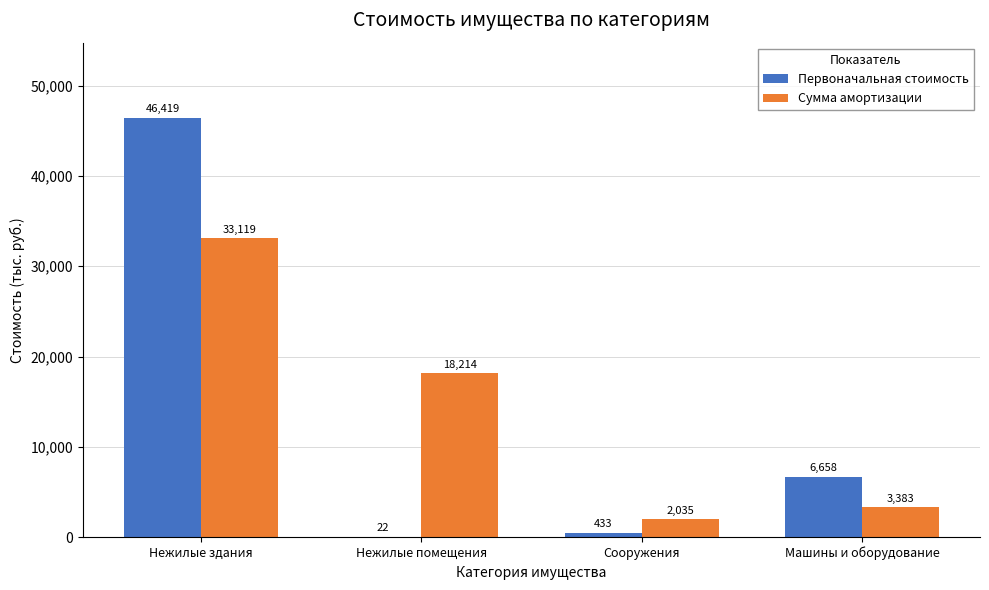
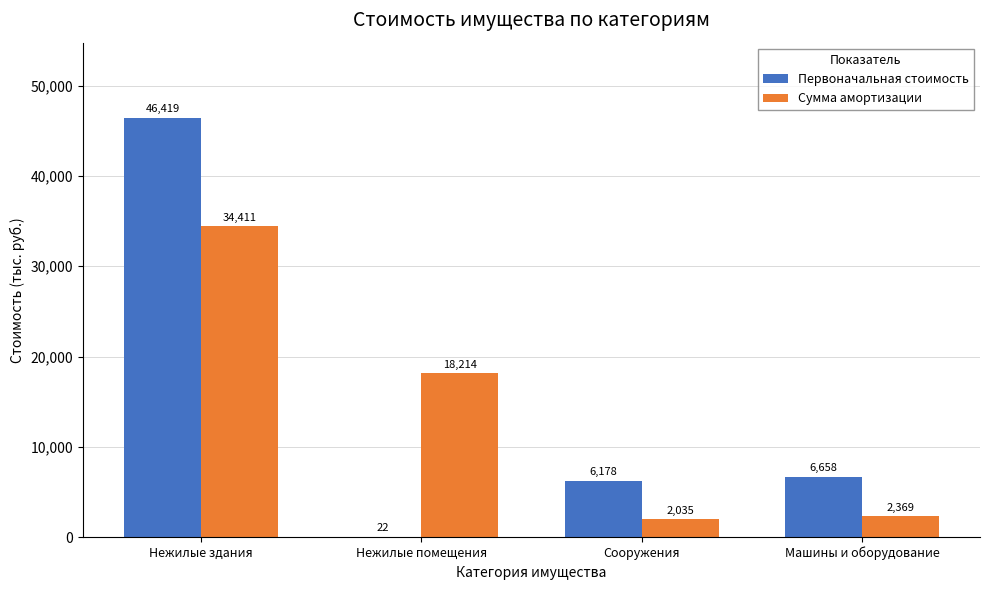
Сумма амортизации, Нежилые здания: 33,119 -> 34,411
Первоначальная стоимость, Сооружения: 433 -> 6,178
Сумма амортизации, Машины и оборудование: 3,383 -> 2,369
